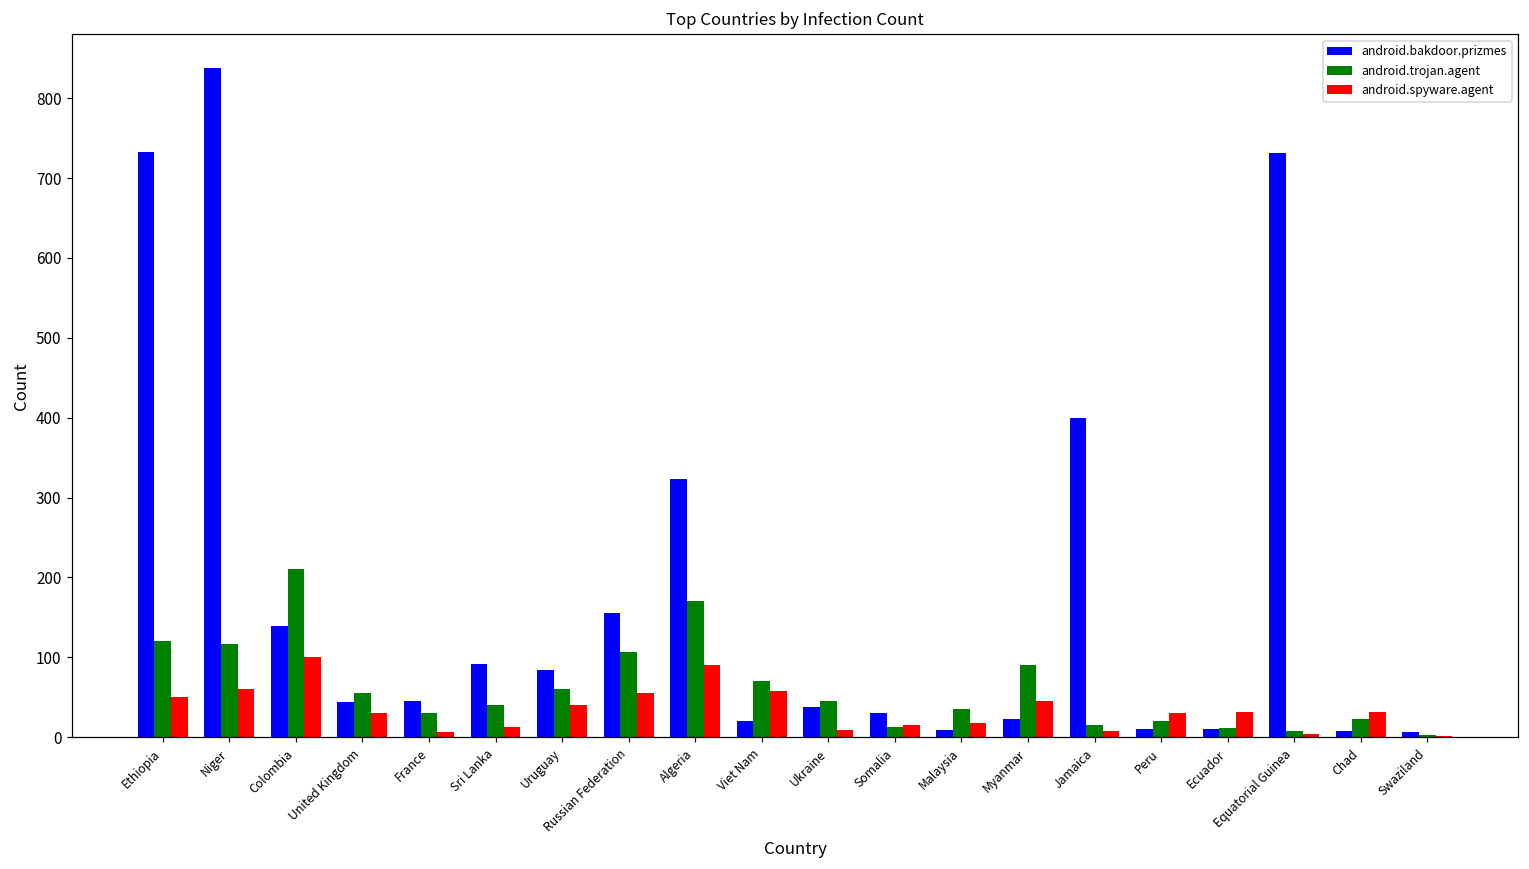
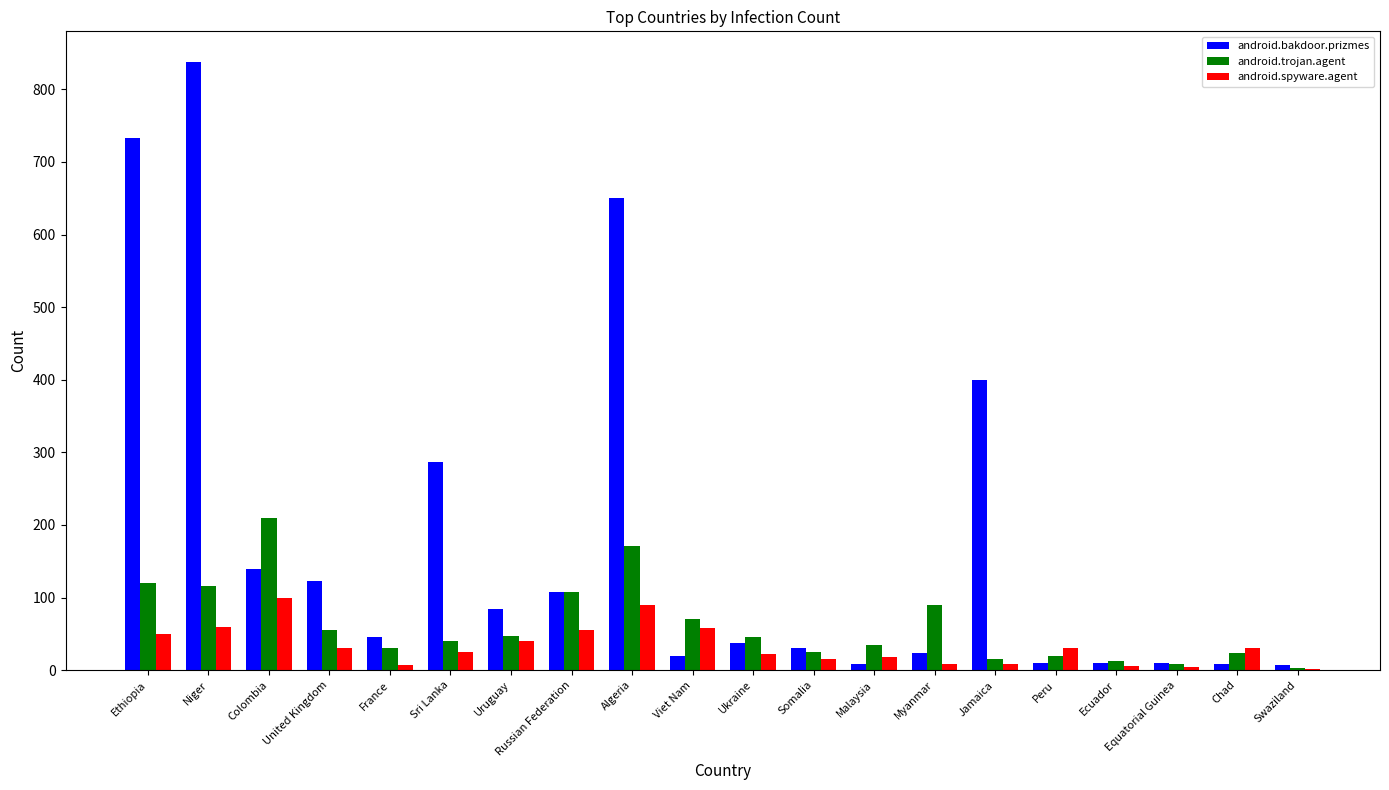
android.bakdoor.prizmes, United Kingdom: 40 -> 120
android.bakdoor.prizmes, Sri Lanka: 90 -> 290
android.spyware.agent, Sri Lanka: 10 -> 30
android.trojan.agent, Uruguay: 60 -> 50
android.bakdoor.prizmes, Russian Federation: 160 -> 110
android.bakdoor.prizmes, Algeria: 320 -> 650
android.spyware.agent, Ukraine: 10 -> 20
android.trojan.agent, Somalia: 10 -> 30
android.spyware.agent, Myanmar: 50 -> 10
android.spyware.agent, Ecuador: 30 -> 10
android.bakdoor.prizmes, Equatorial Guinea: 730 -> 10
